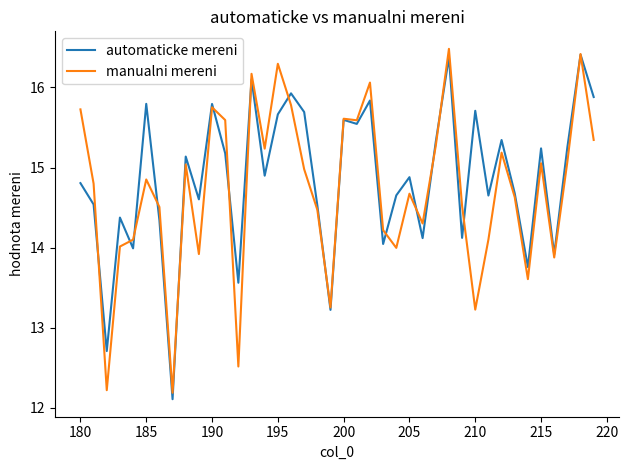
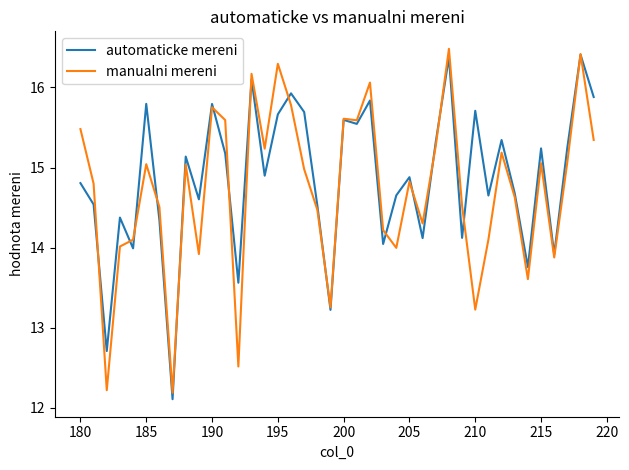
manualni mereni, 180: 15.7 -> 15.5
manualni mereni, 185: 14.9 -> 15.0
manualni mereni, 205: 14.7 -> 14.8
